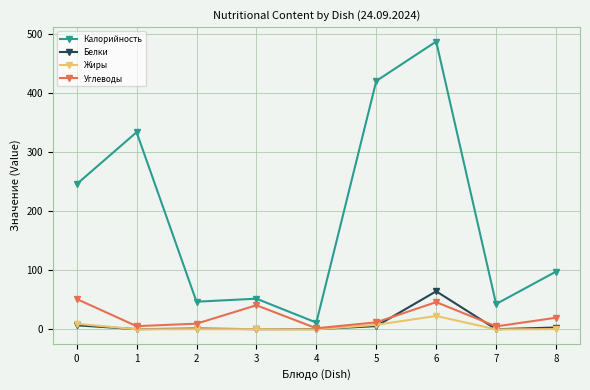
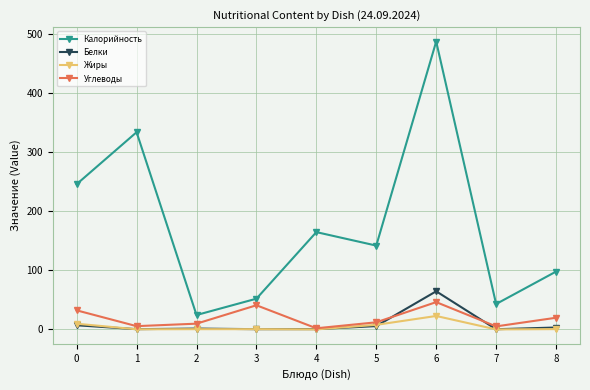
Углеводы, 0: 50 -> 30
Калорийность, 2: 50 -> 20
Калорийность, 4: 10 -> 160
Калорийность, 5: 420 -> 140
